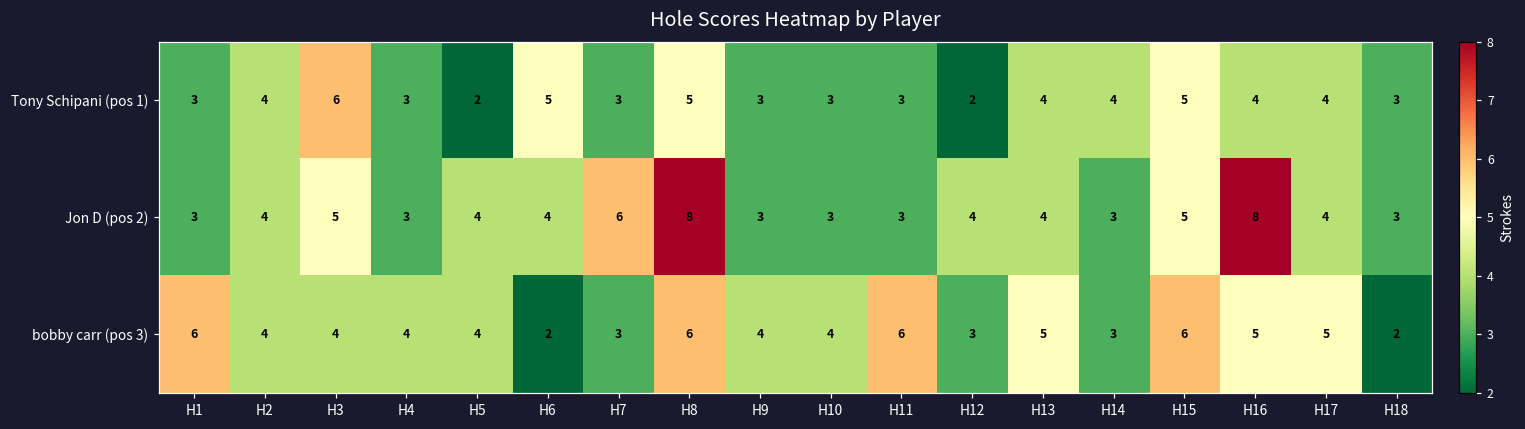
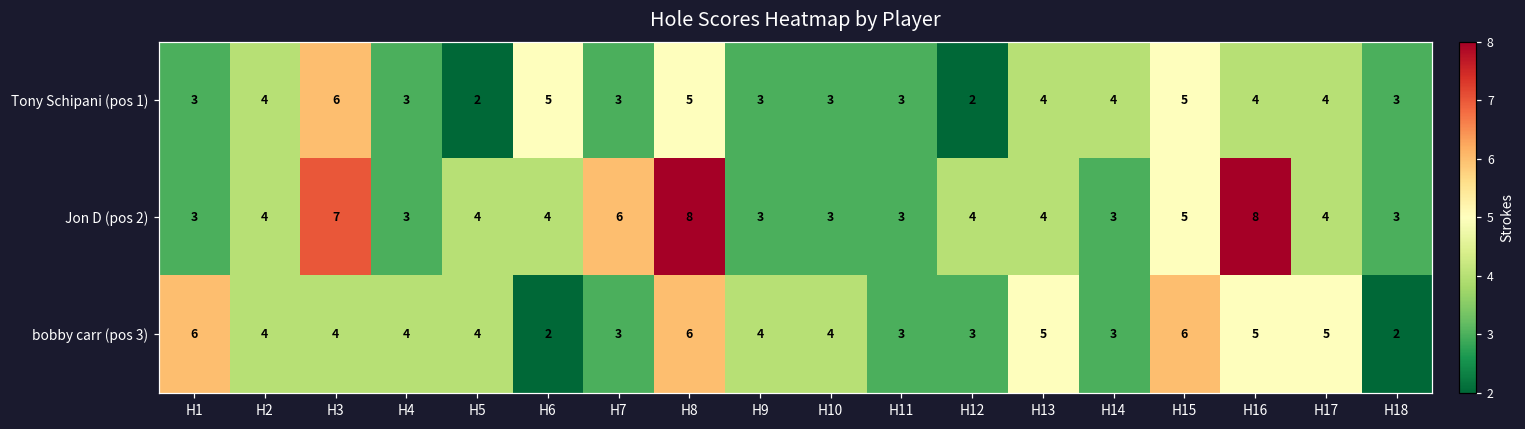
Jon D (pos 2), H3: 5 -> 7
bobby carr (pos 3), H11: 6 -> 3
